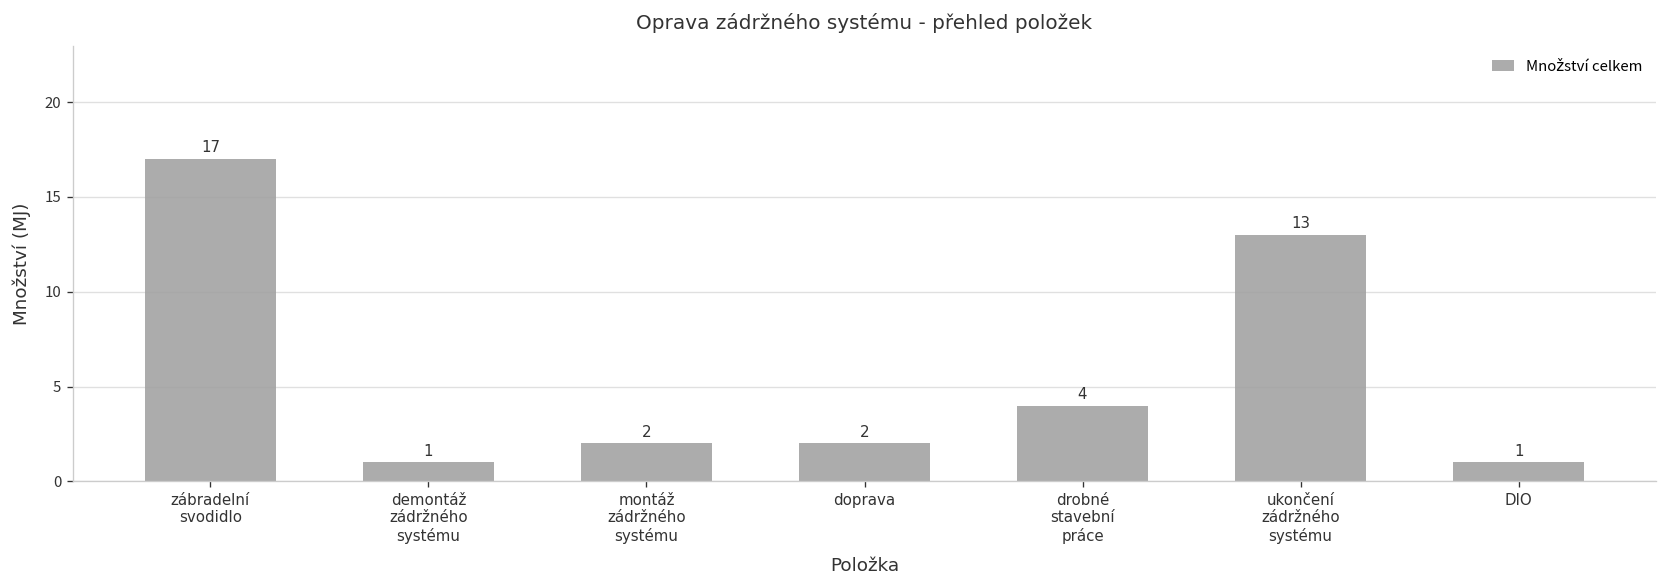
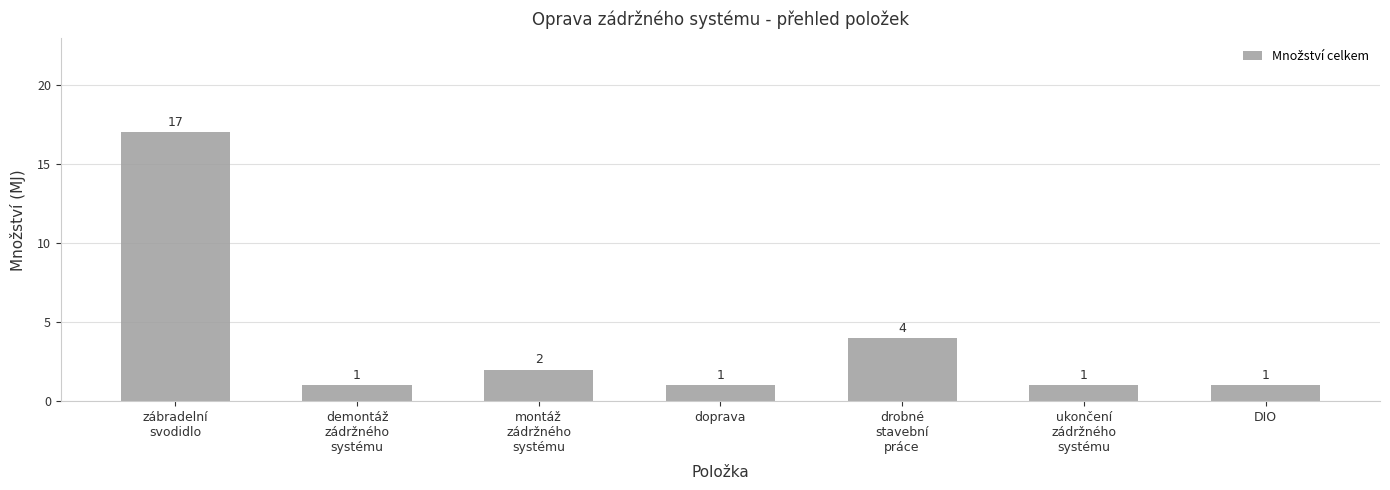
doprava: 2 -> 1
ukončení zádržného systému: 13 -> 1
